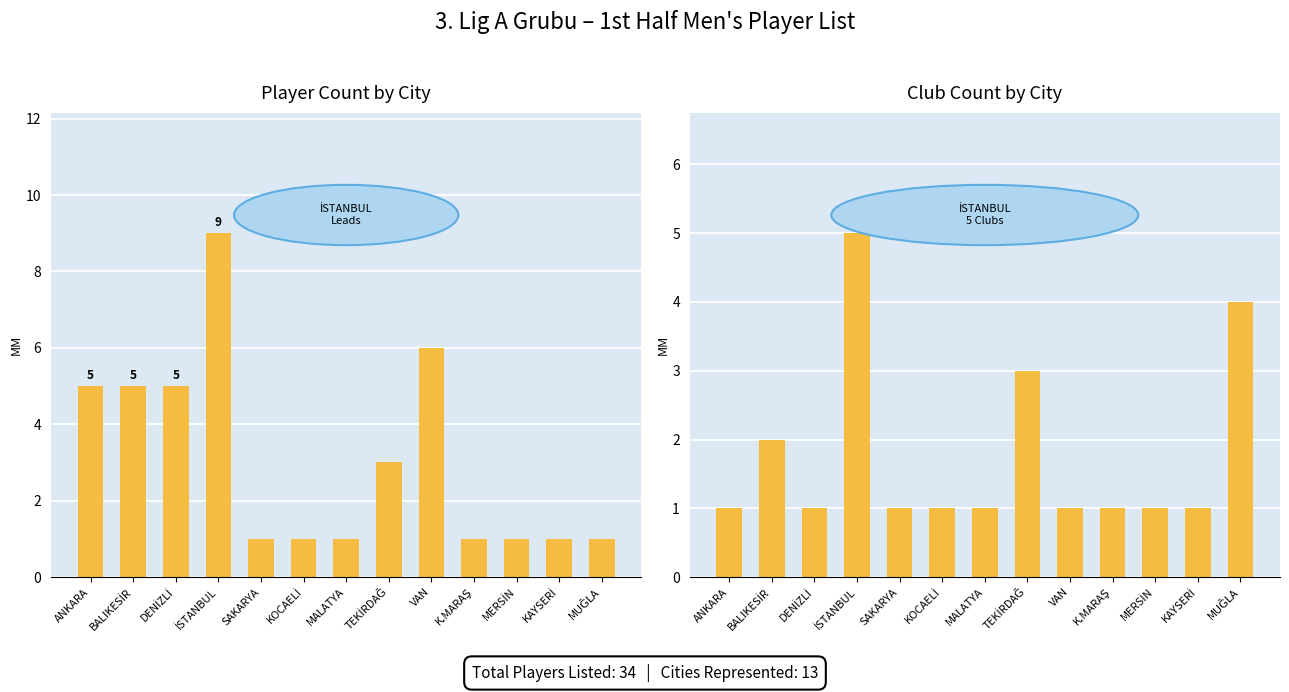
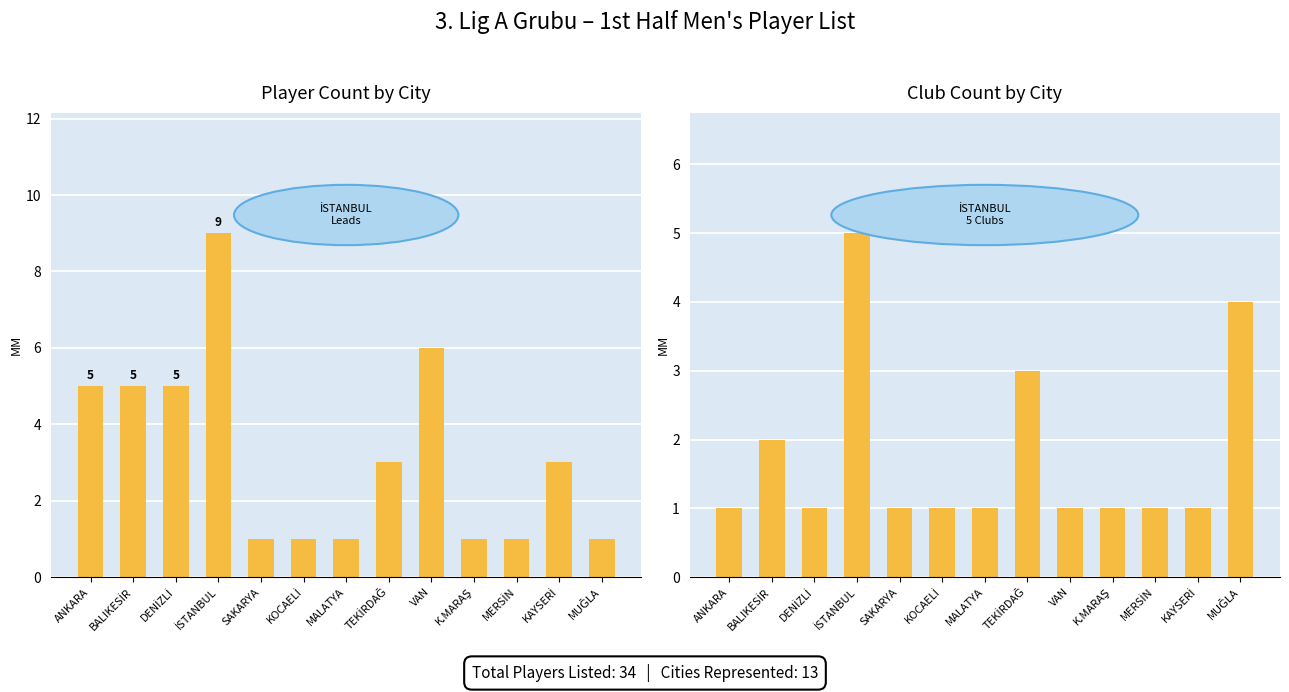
Player Count by City, KAYSERİ: 1 -> 3
